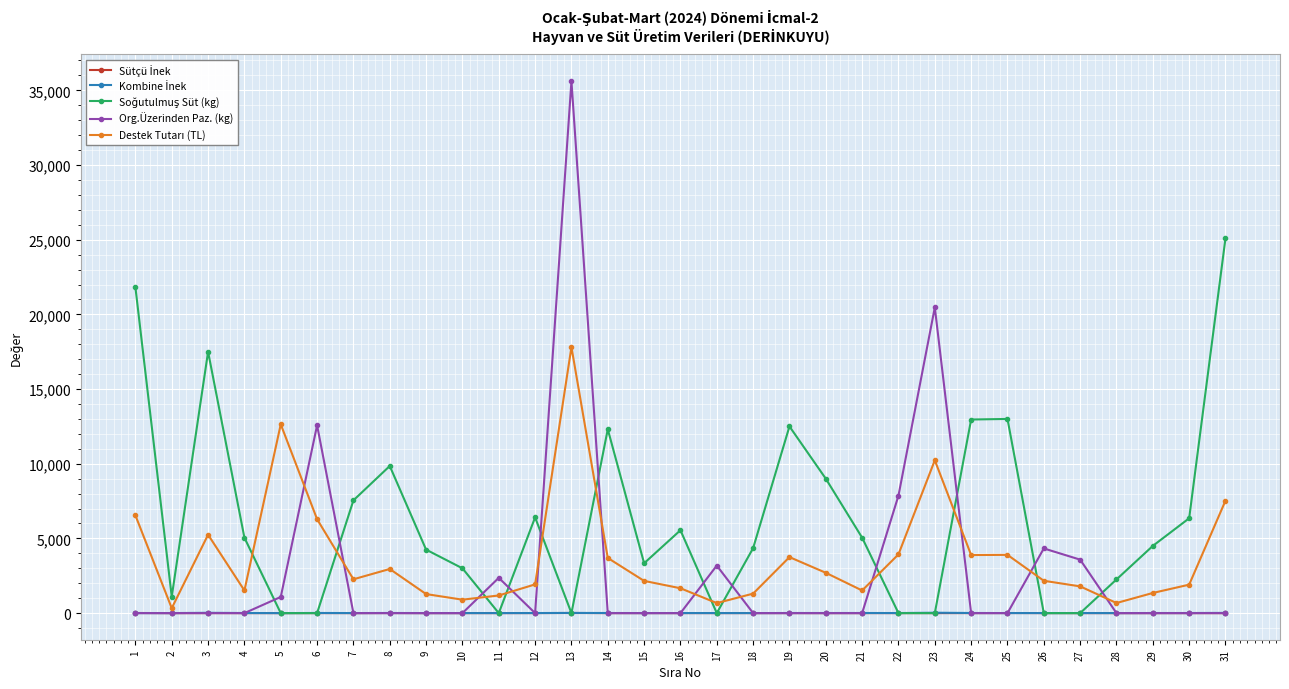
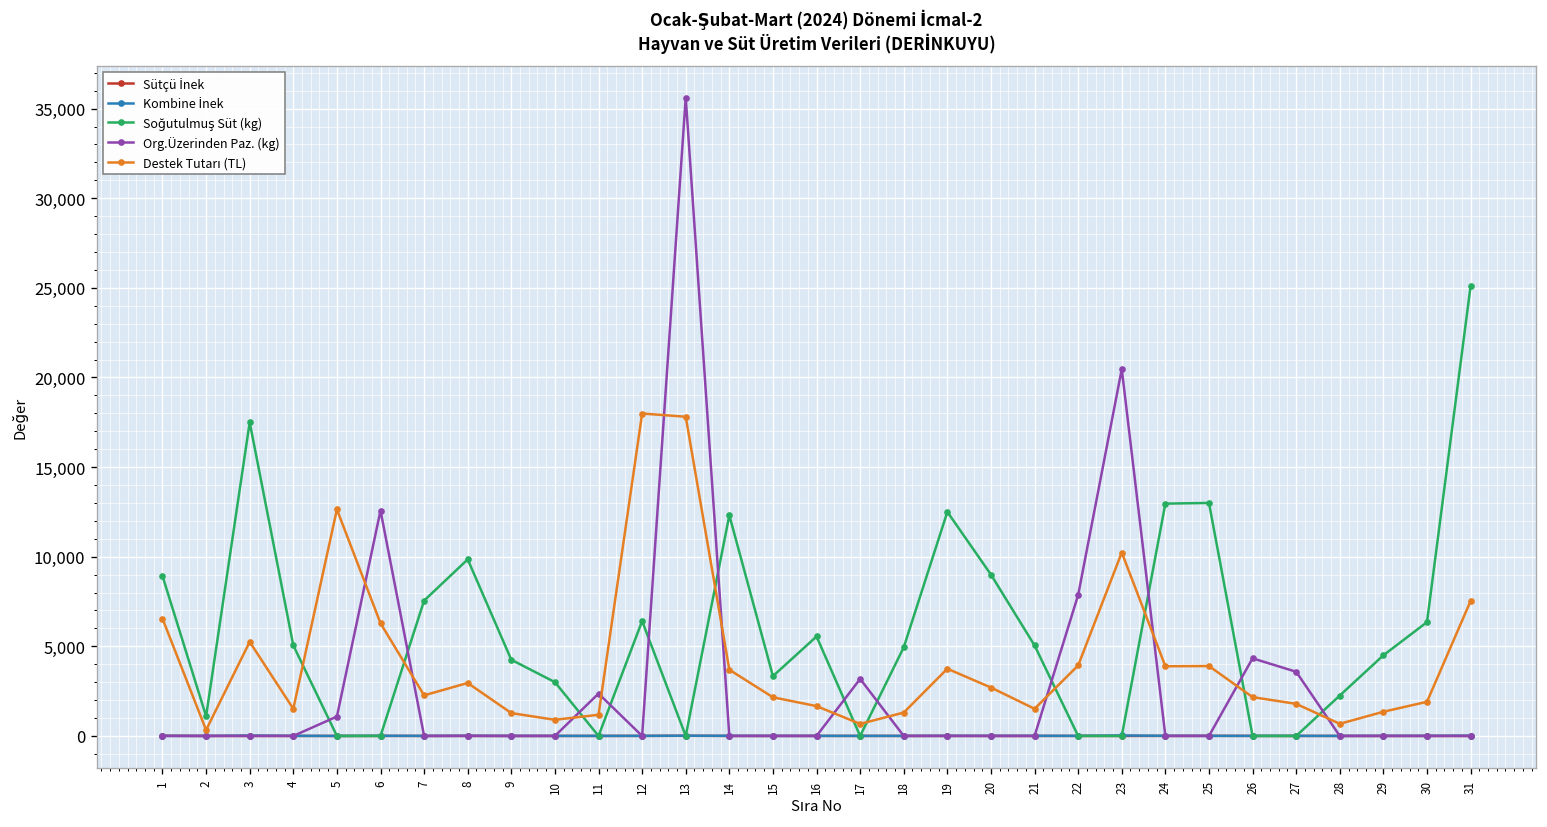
Soğutulmuş Süt (kg), 1: 21,800 -> 8,900
Destek Tutarı (TL), 12: 1,900 -> 18,000
Soğutulmuş Süt (kg), 18: 4,400 -> 4,900
